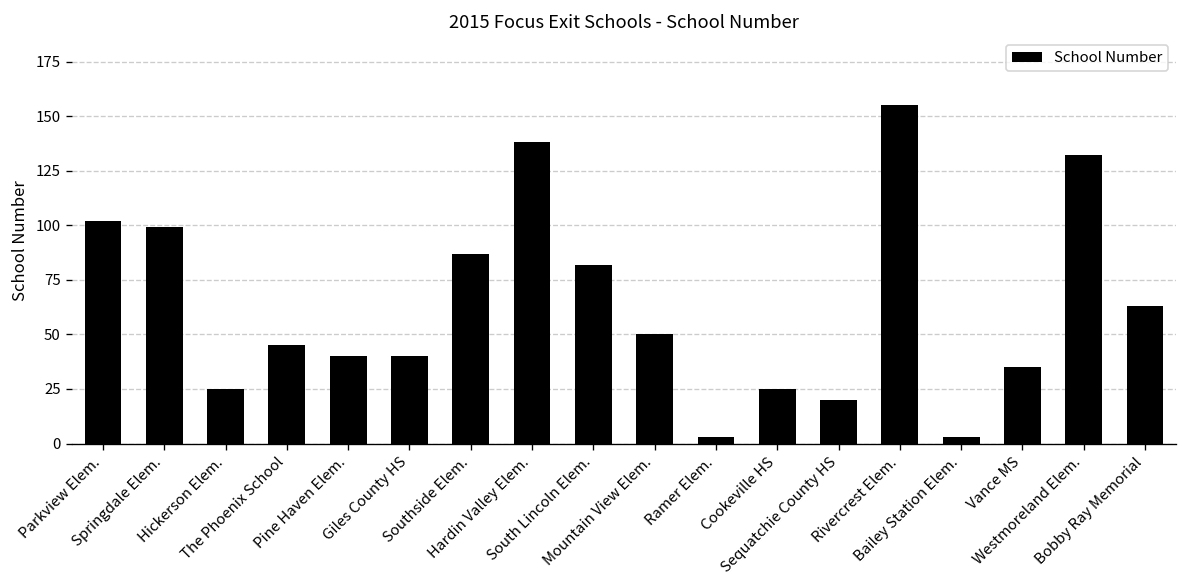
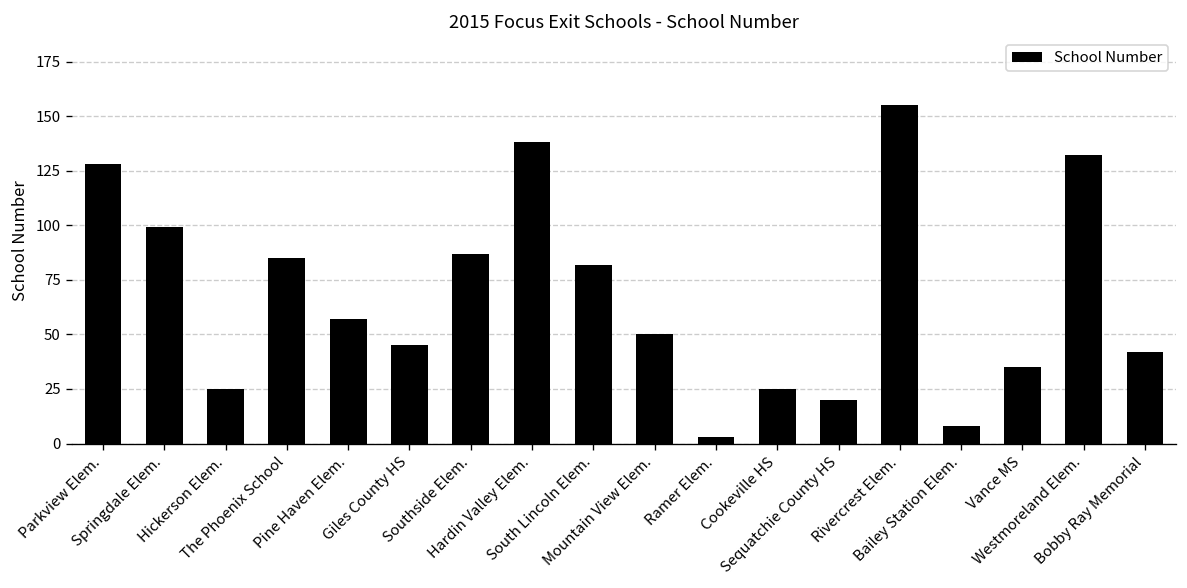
Parkview Elem.: 102 -> 128
The Phoenix School: 45 -> 85
Pine Haven Elem.: 40 -> 57
Giles County HS: 40 -> 45
Bailey Station Elem.: 3 -> 8
Bobby Ray Memorial: 63 -> 42
